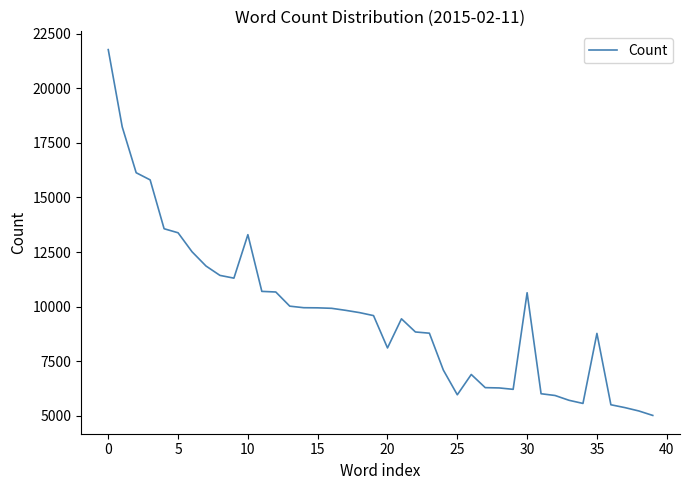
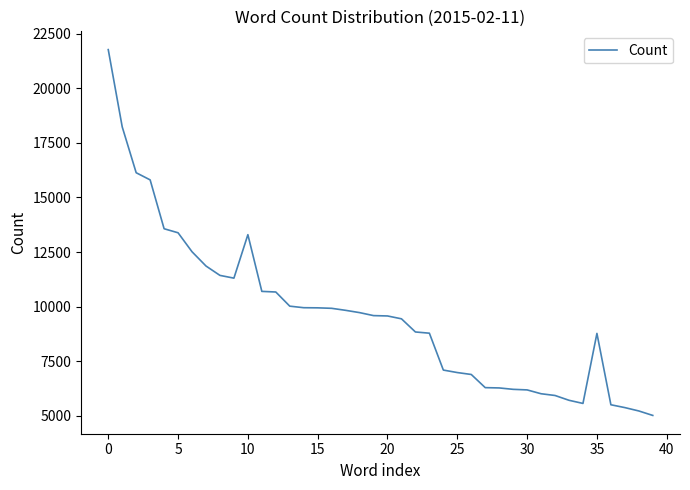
20: 8100 -> 9600
25: 6000 -> 7000
30: 10600 -> 6200
